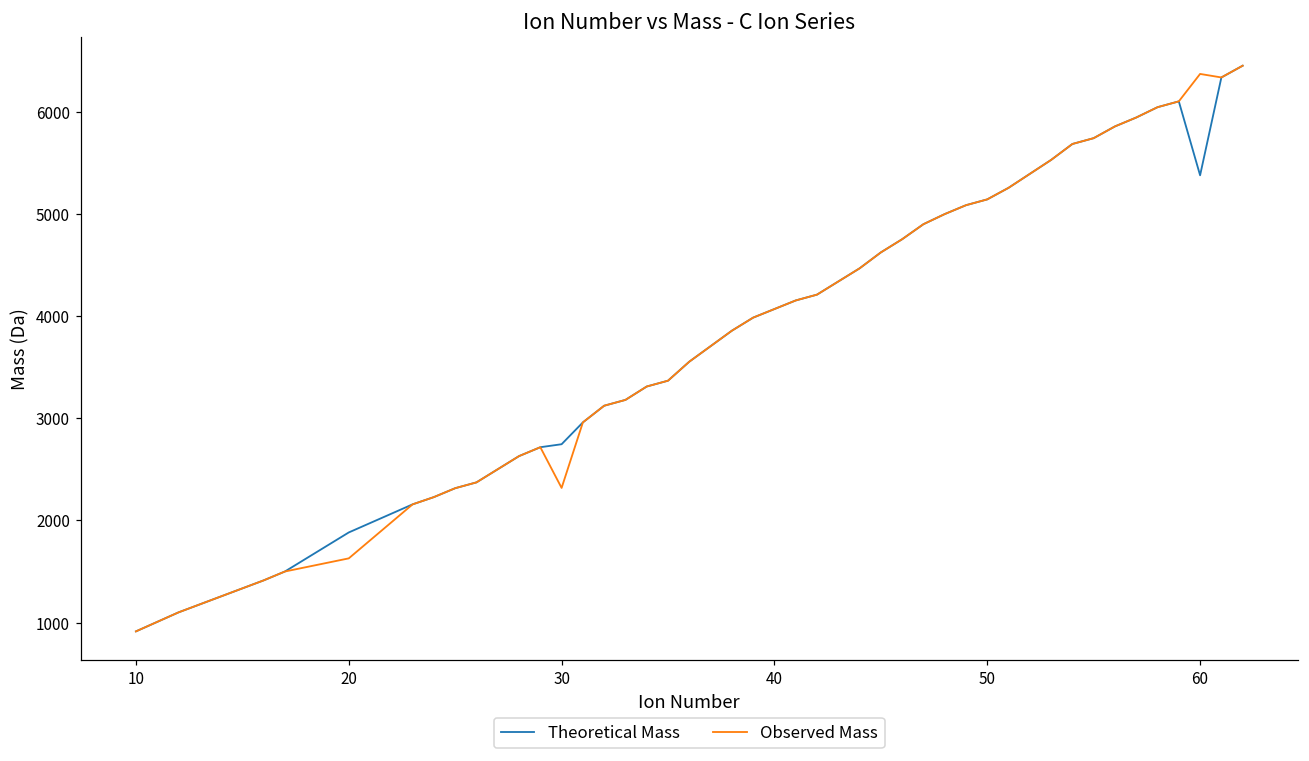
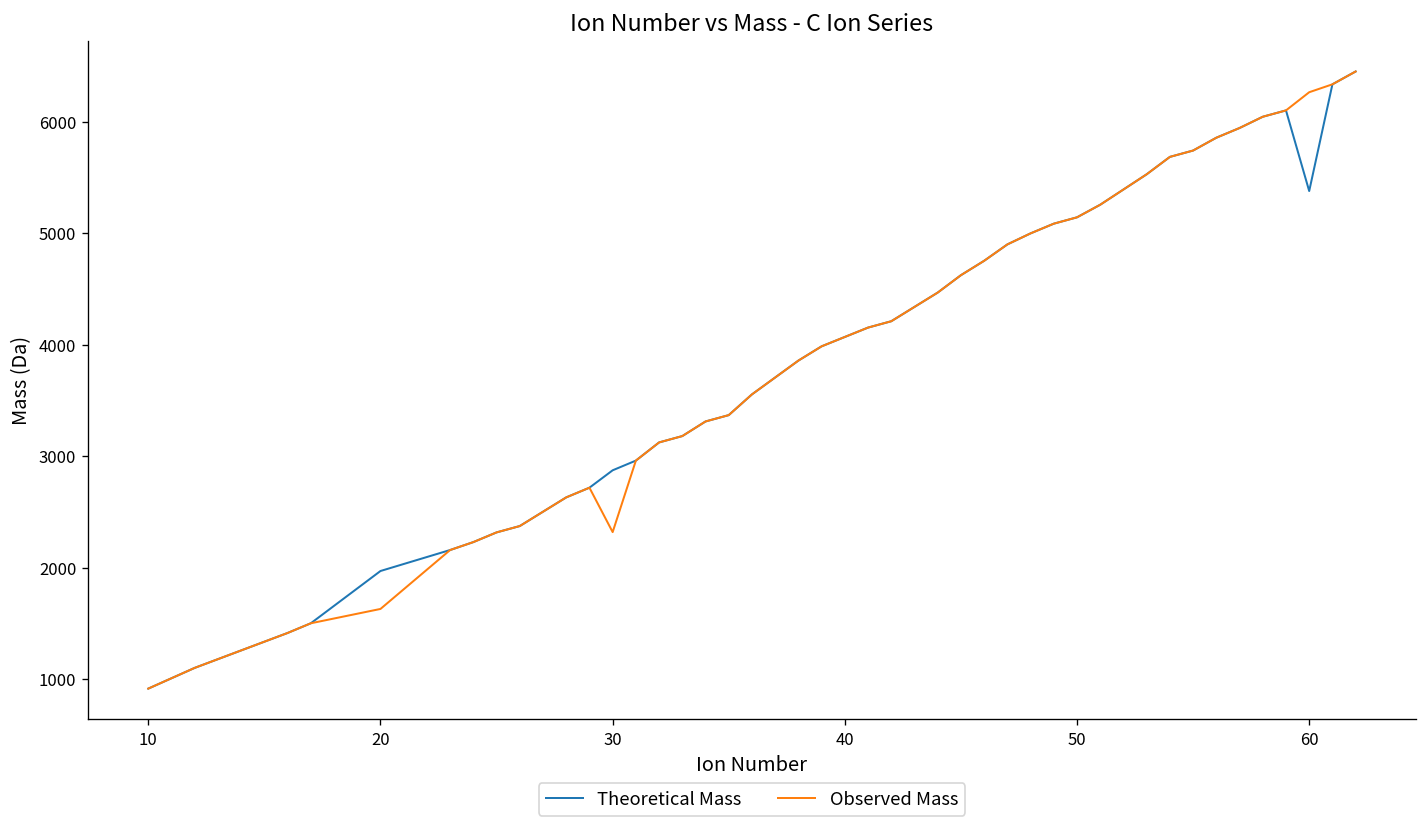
Theoretical Mass, 20: 1900 -> 2000
Theoretical Mass, 30: 2700 -> 2900
Observed Mass, 60: 6400 -> 6300
